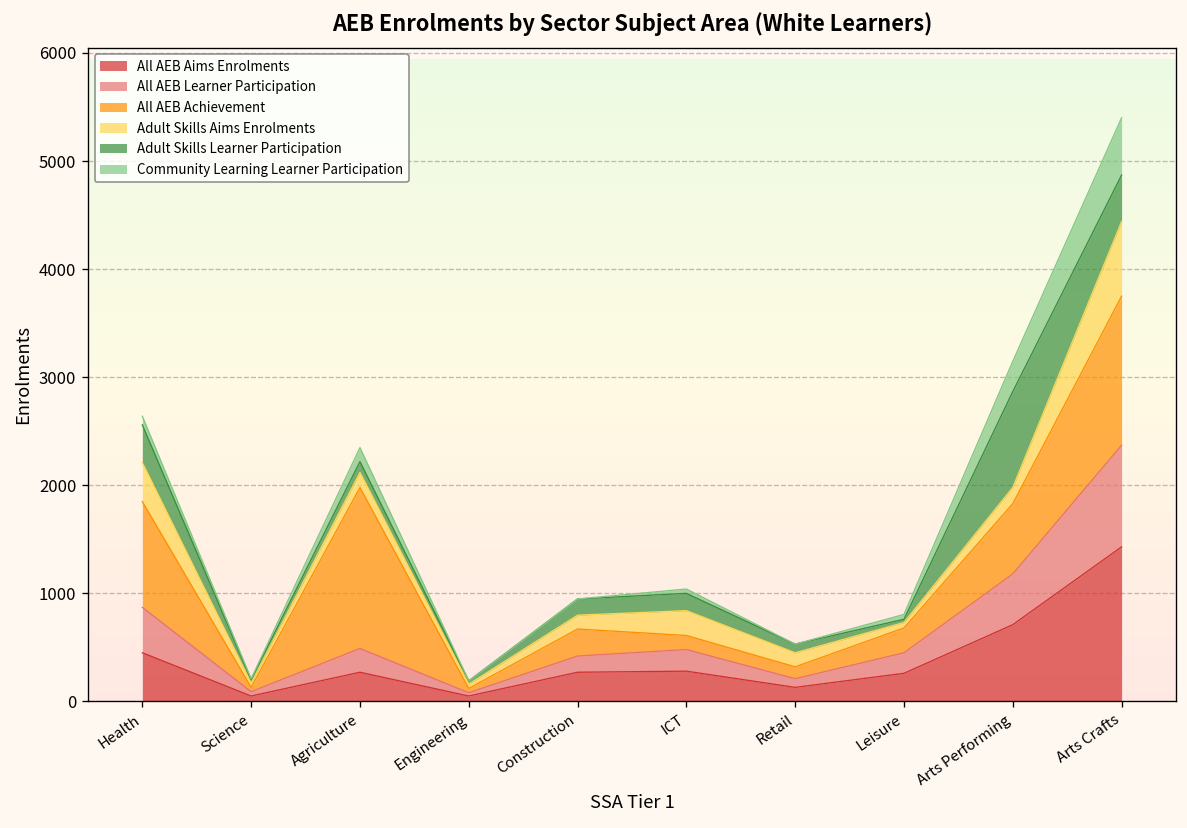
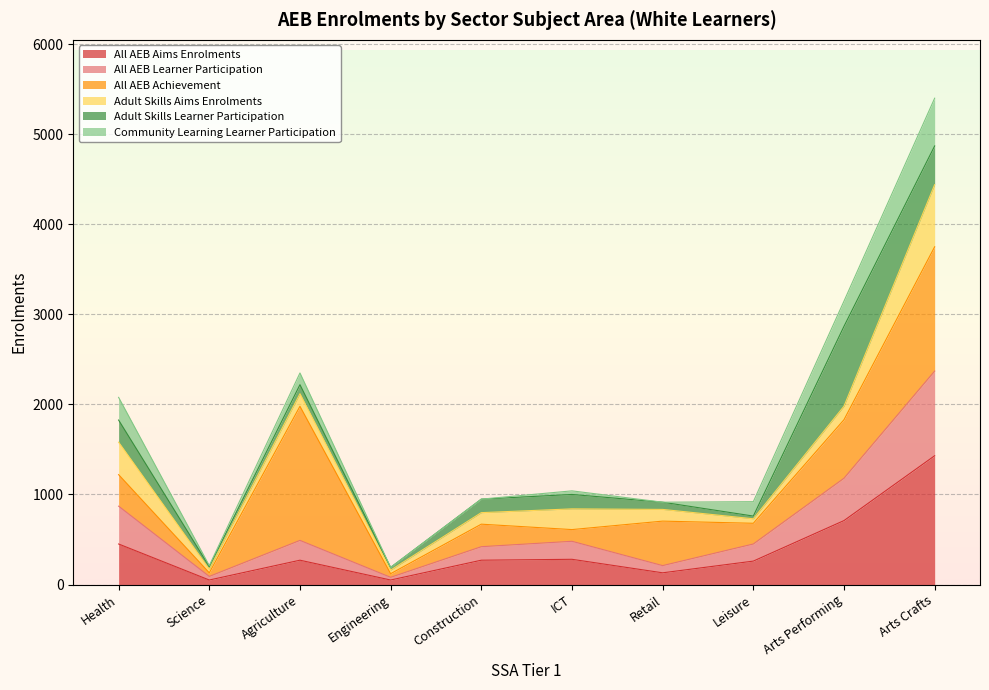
All AEB Achievement, Health: 1000 -> 400
Adult Skills Learner Participation, Health: 400 -> 200
Community Learning Learner Participation, Health: 100 -> 300
All AEB Achievement, Retail: 100 -> 500
Community Learning Learner Participation, Leisure: 0 -> 200
